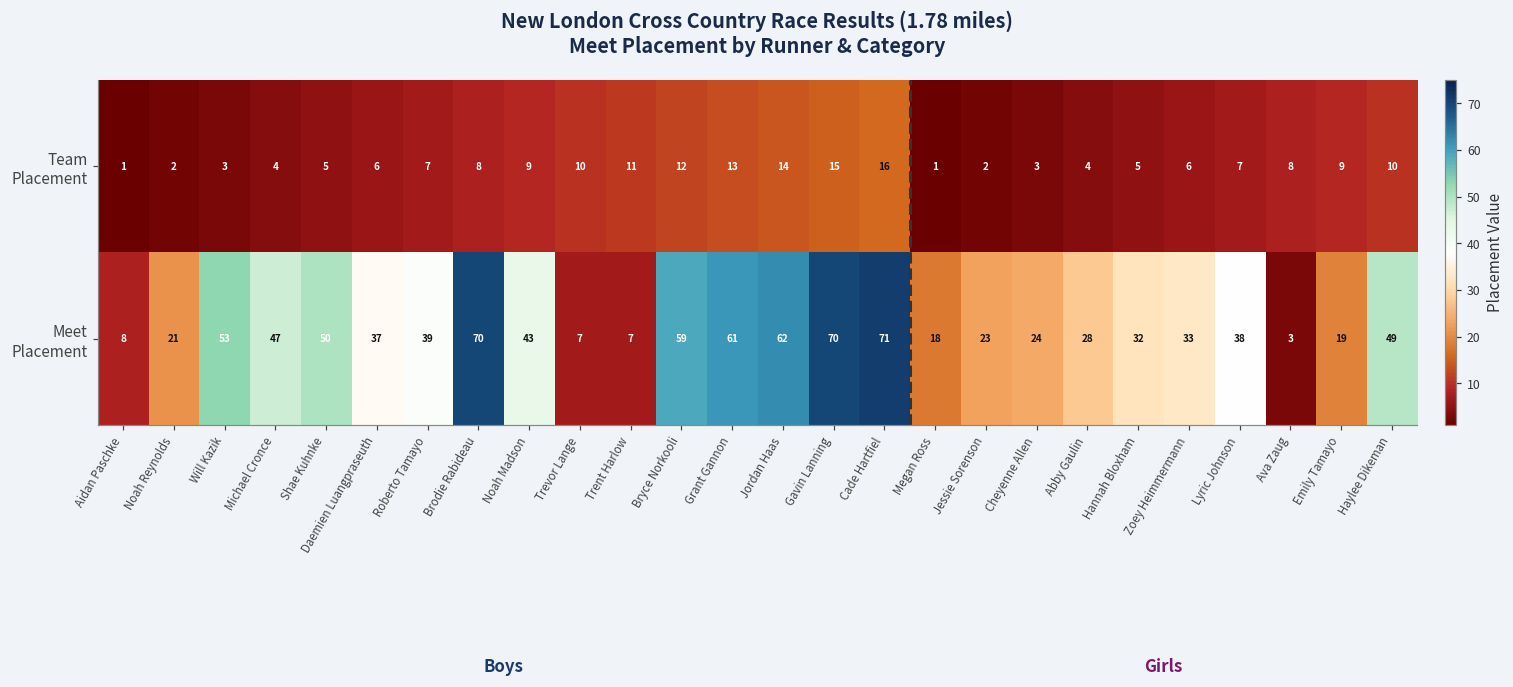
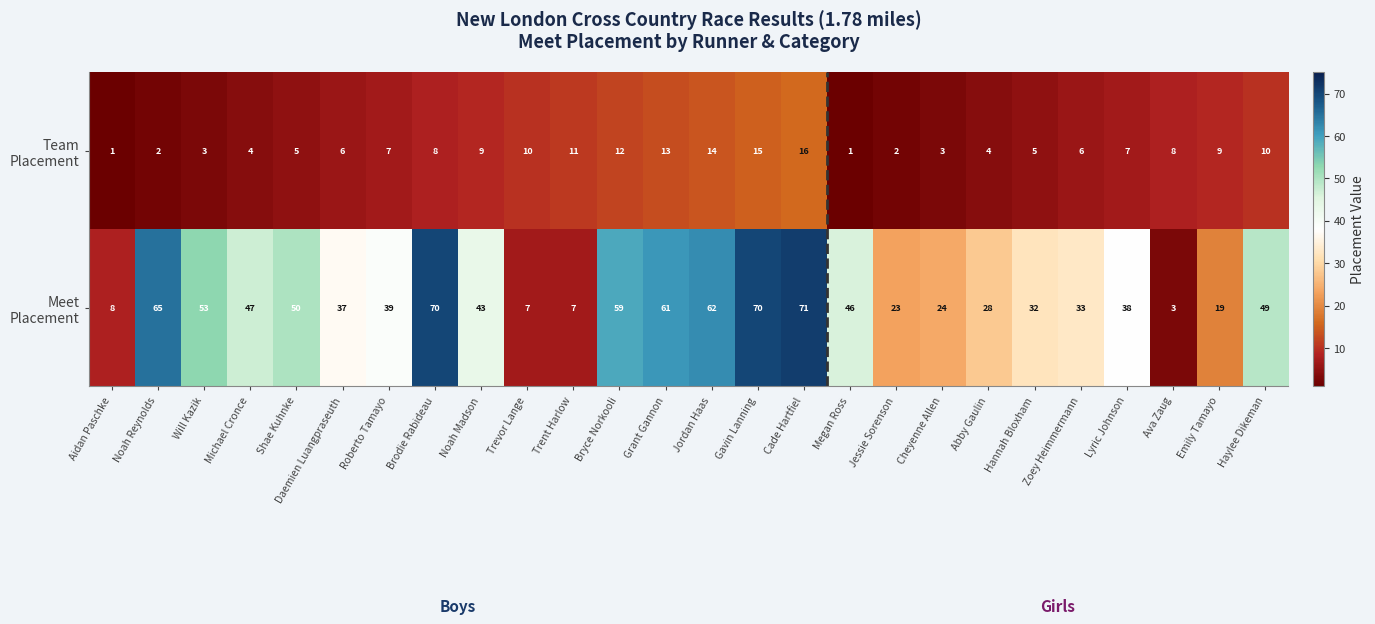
Meet Placement, Noah Reynolds: 21 -> 65
Meet Placement, Megan Ross: 18 -> 46
